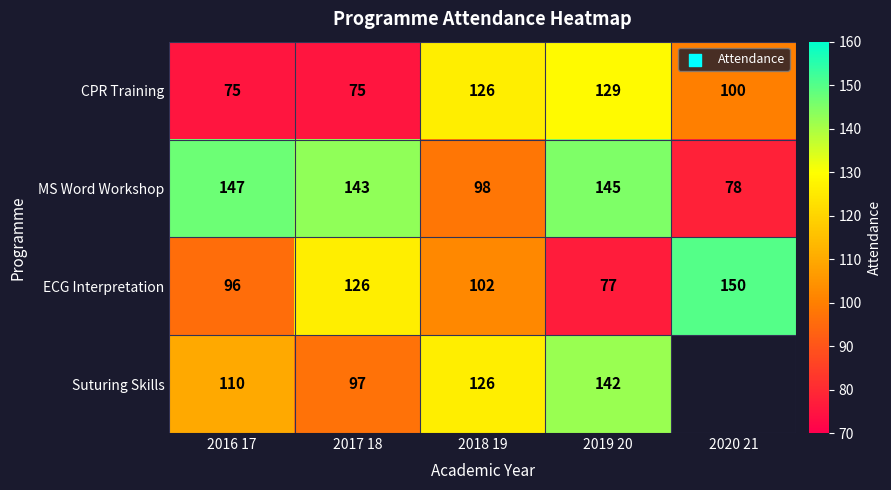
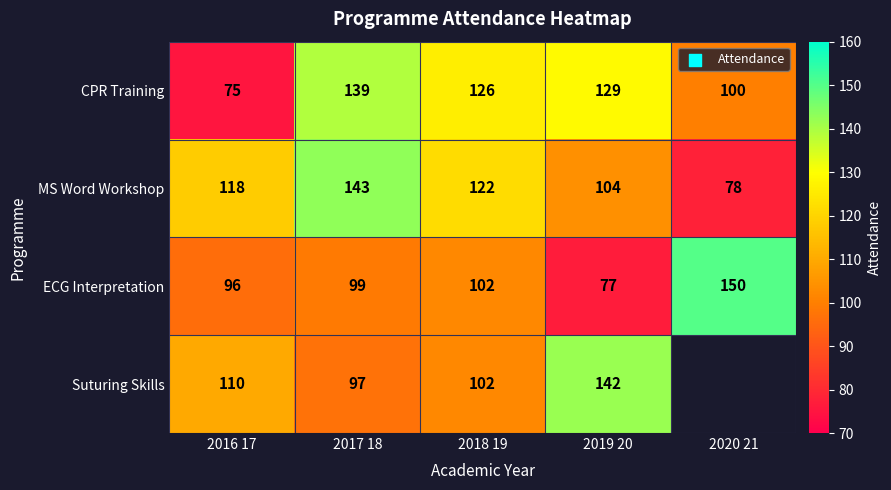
CPR Training, 2017 18: 75 -> 139
MS Word Workshop, 2016 17: 147 -> 118
MS Word Workshop, 2018 19: 98 -> 122
MS Word Workshop, 2019 20: 145 -> 104
ECG Interpretation, 2017 18: 126 -> 99
Suturing Skills, 2018 19: 126 -> 102
